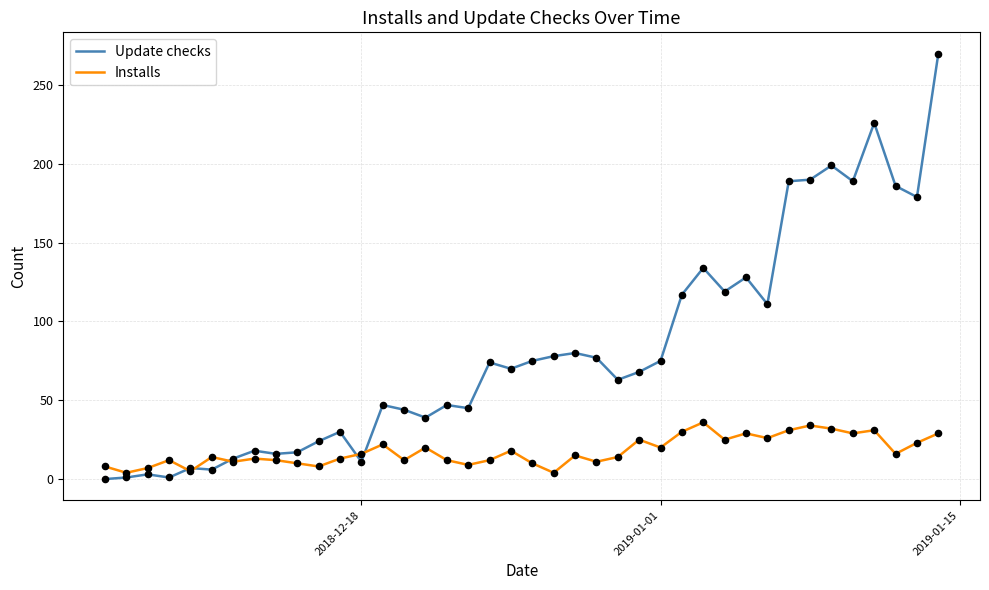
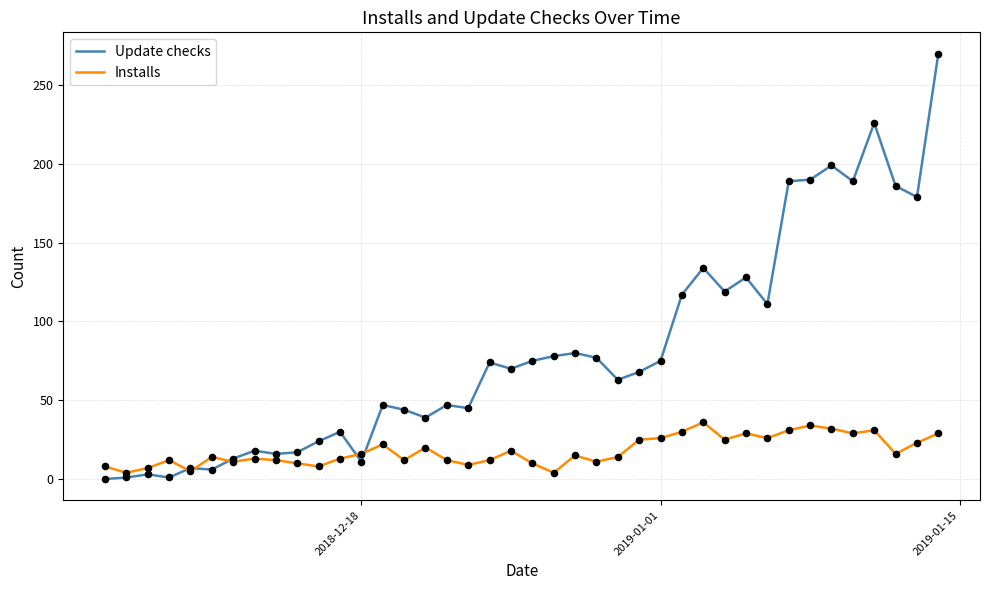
Installs, 2019-01-01: 20 -> 26
